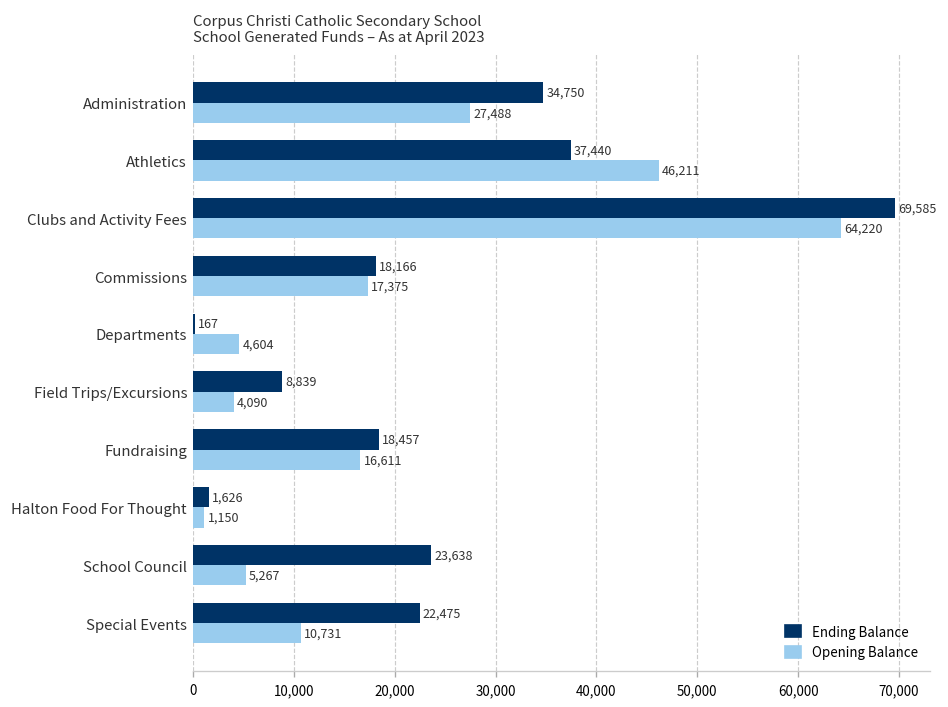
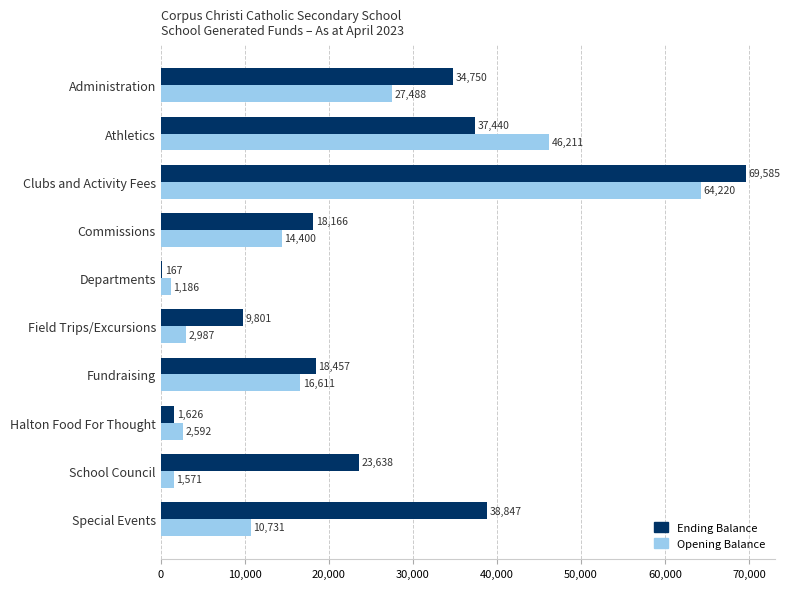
Opening Balance, Commissions: 17,375 -> 14,400
Opening Balance, Departments: 4,604 -> 1,186
Ending Balance, Field Trips/Excursions: 8,839 -> 9,801
Opening Balance, Field Trips/Excursions: 4,090 -> 2,987
Opening Balance, Halton Food For Thought: 1,150 -> 2,592
Opening Balance, School Council: 5,267 -> 1,571
Ending Balance, Special Events: 22,475 -> 38,847
